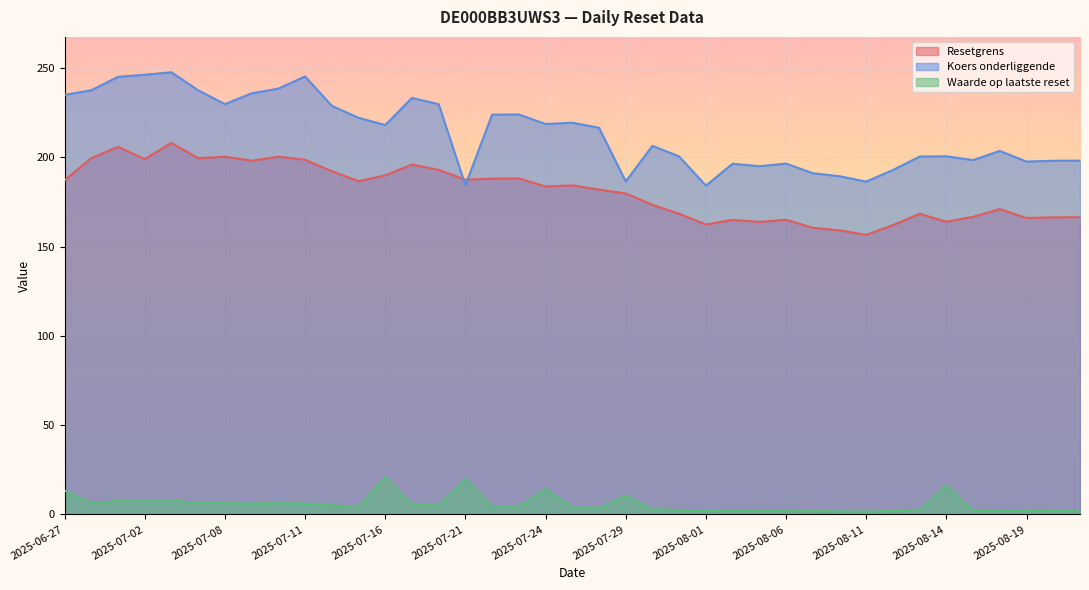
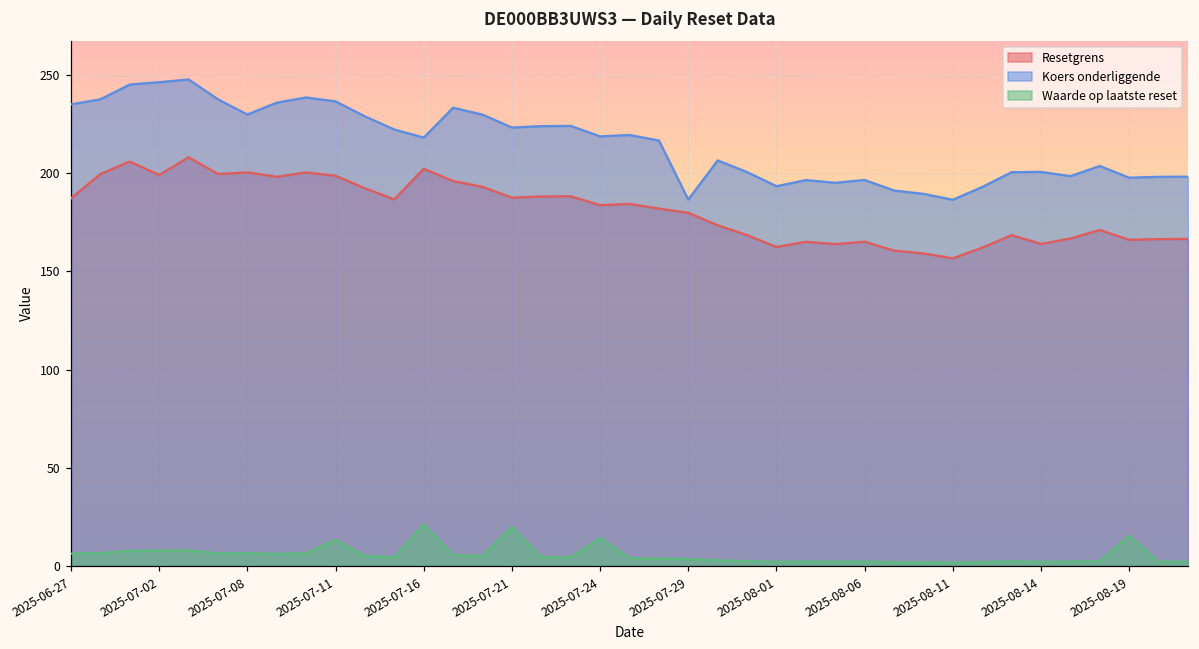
Waarde op laatste reset, 2025-06-27: 13 -> 6
Koers onderliggende, 2025-07-11: 245 -> 237
Waarde op laatste reset, 2025-07-11: 6 -> 13
Resetgrens, 2025-07-16: 190 -> 202
Koers onderliggende, 2025-07-21: 184 -> 223
Waarde op laatste reset, 2025-07-29: 10 -> 3
Koers onderliggende, 2025-08-01: 184 -> 193
Waarde op laatste reset, 2025-08-14: 16 -> 2
Waarde op laatste reset, 2025-08-19: 2 -> 15
